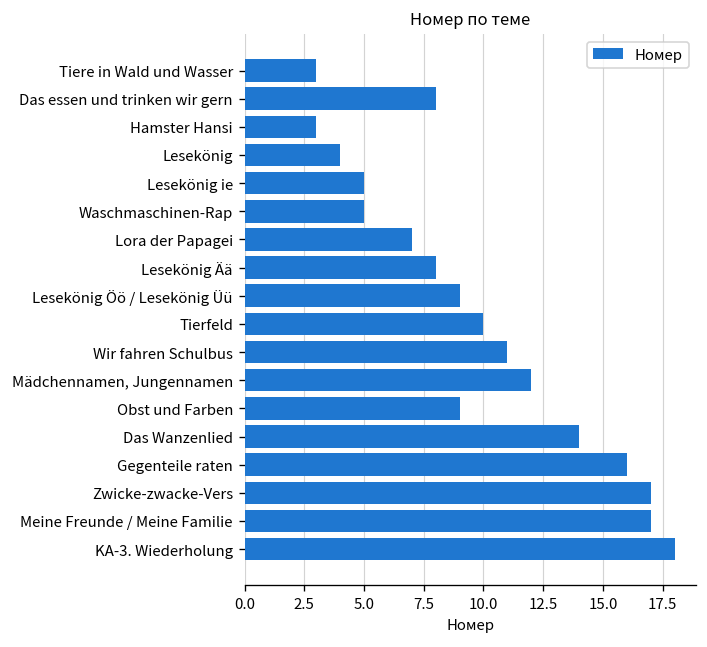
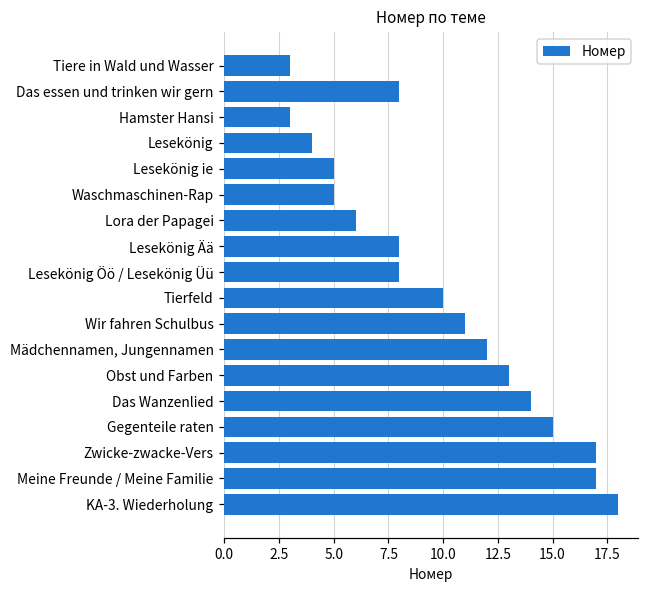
Lora der Papagei: 7 -> 6
Lesekönig Öö / Lesekönig Üü: 9 -> 8
Obst und Farben: 9 -> 13
Gegenteile raten: 16 -> 15
